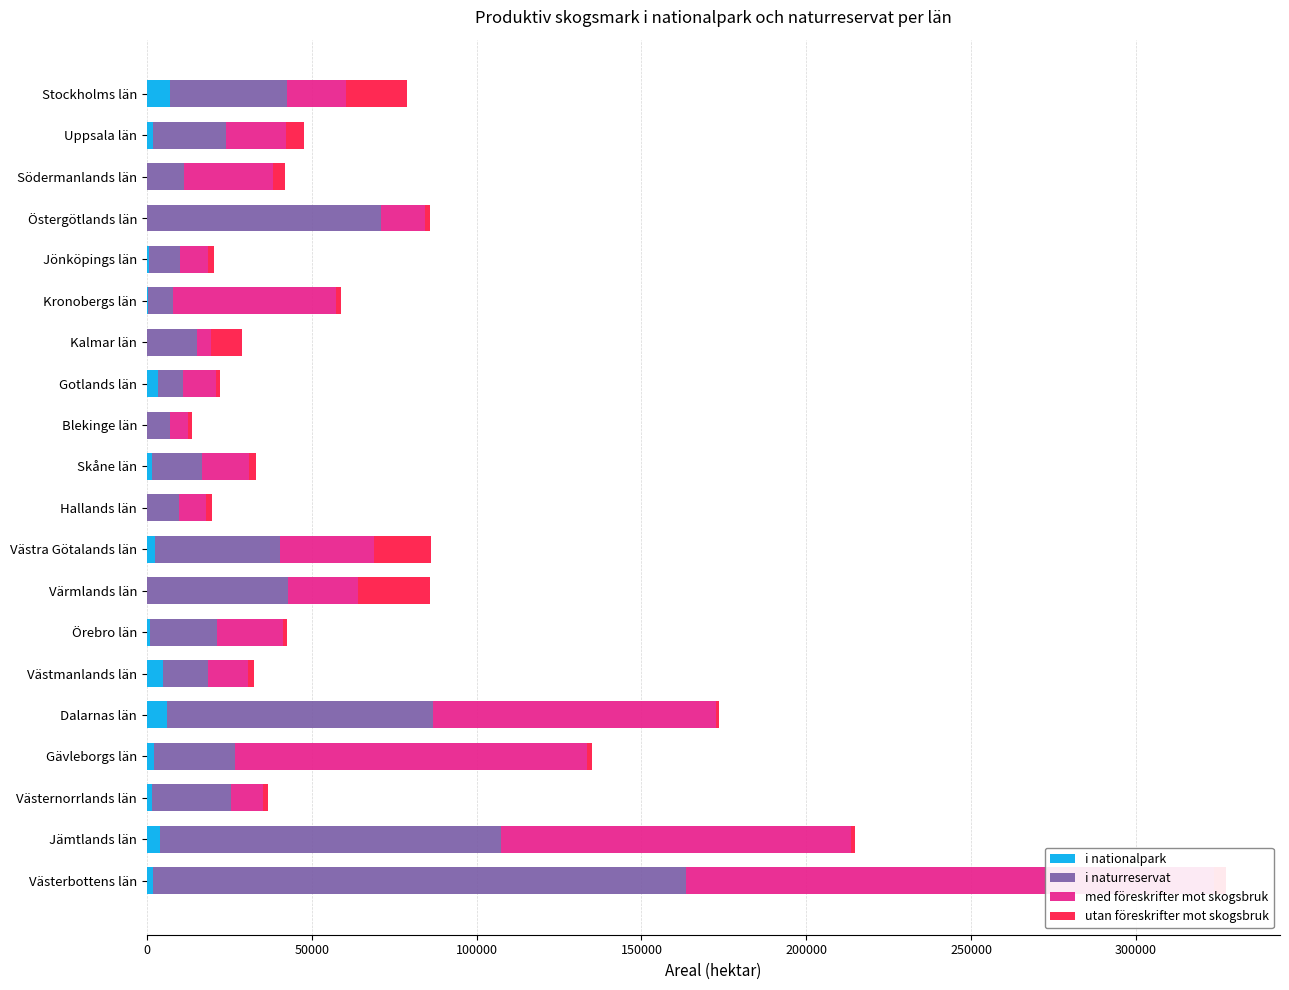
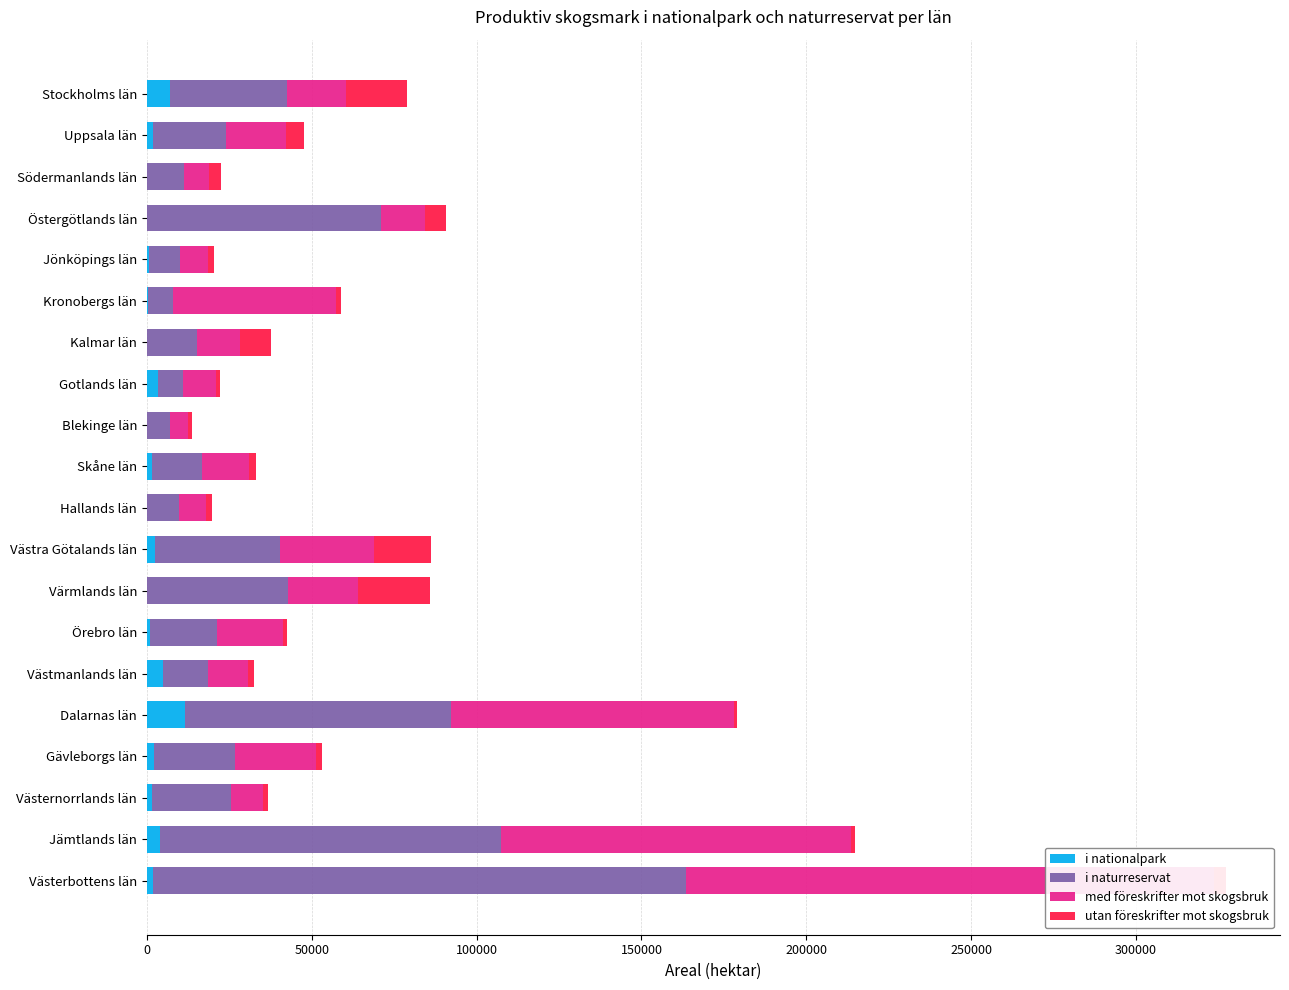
med föreskrifter mot skogsbruk, Södermanlands län: 27000 -> 8000
utan föreskrifter mot skogsbruk, Östergötlands län: 2000 -> 6000
med föreskrifter mot skogsbruk, Kalmar län: 4000 -> 13000
i nationalpark, Dalarnas län: 6000 -> 12000
med föreskrifter mot skogsbruk, Gävleborgs län: 107000 -> 25000
